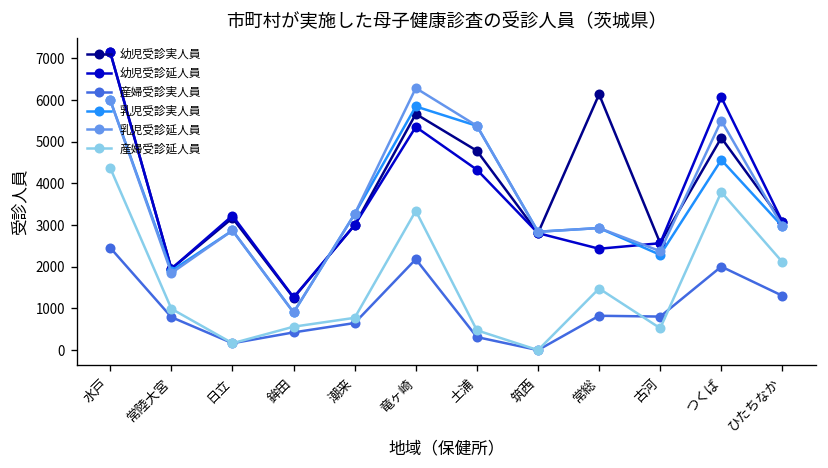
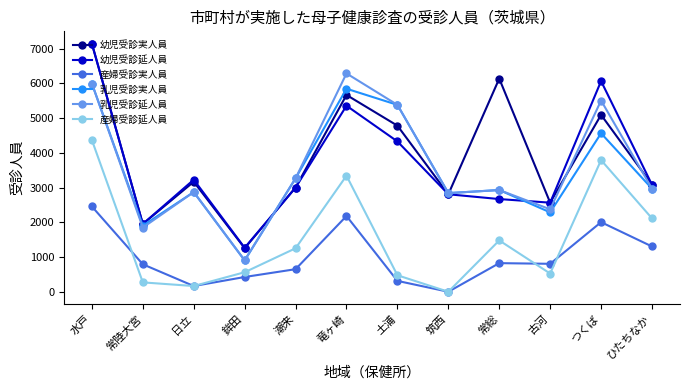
産婦受診延人員, 常陸大宮: 1000 -> 300
産婦受診延人員, 潮来: 800 -> 1300
幼児受診延人員, 常総: 2400 -> 2700
